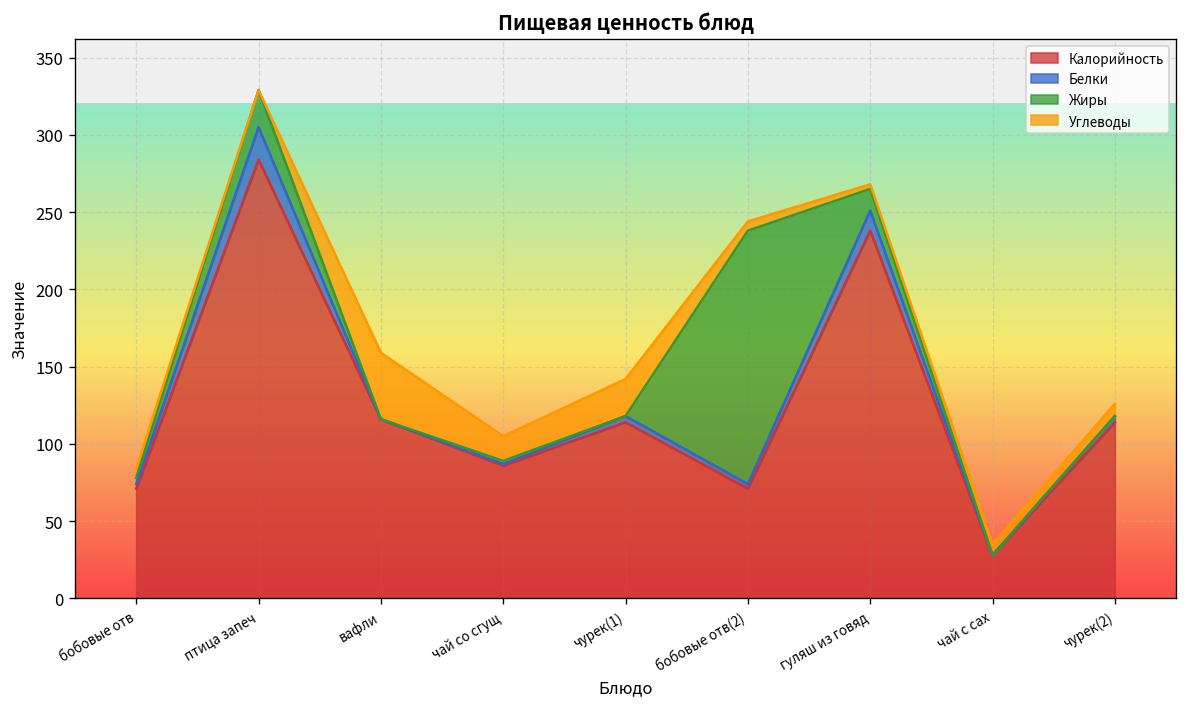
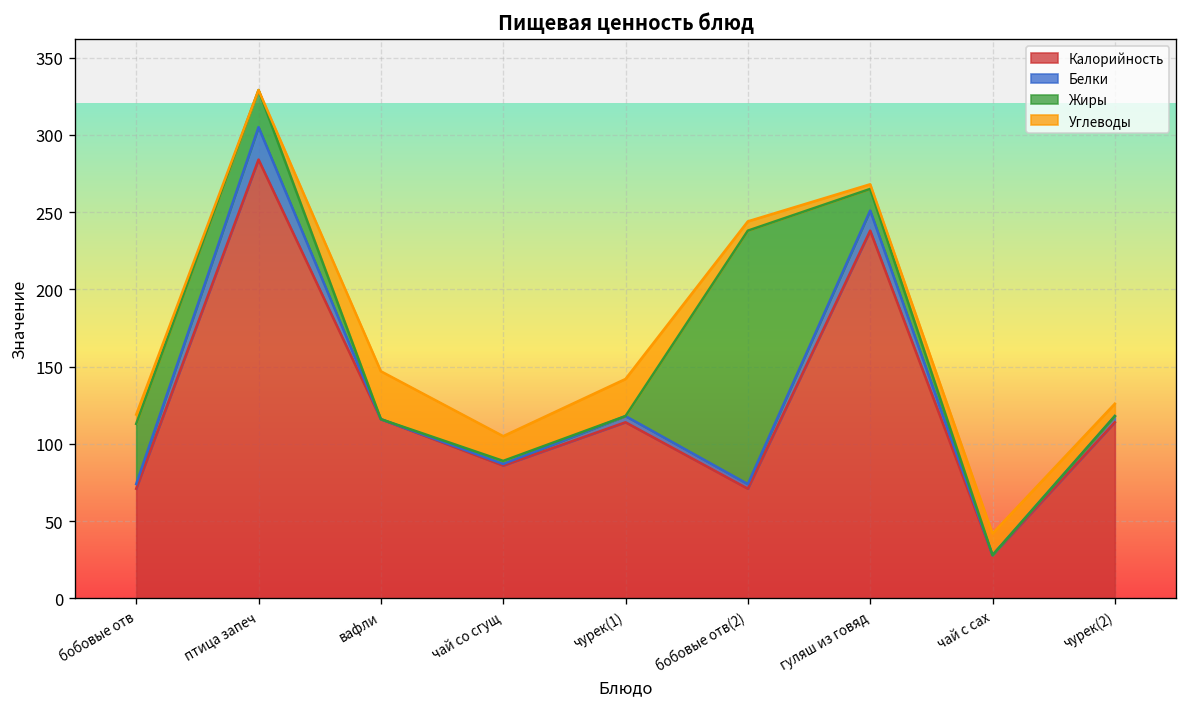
Жиры, бобовые отв: 4 -> 39
Углеводы, вафли: 43 -> 31
Углеводы, чай с сах: 7 -> 14
